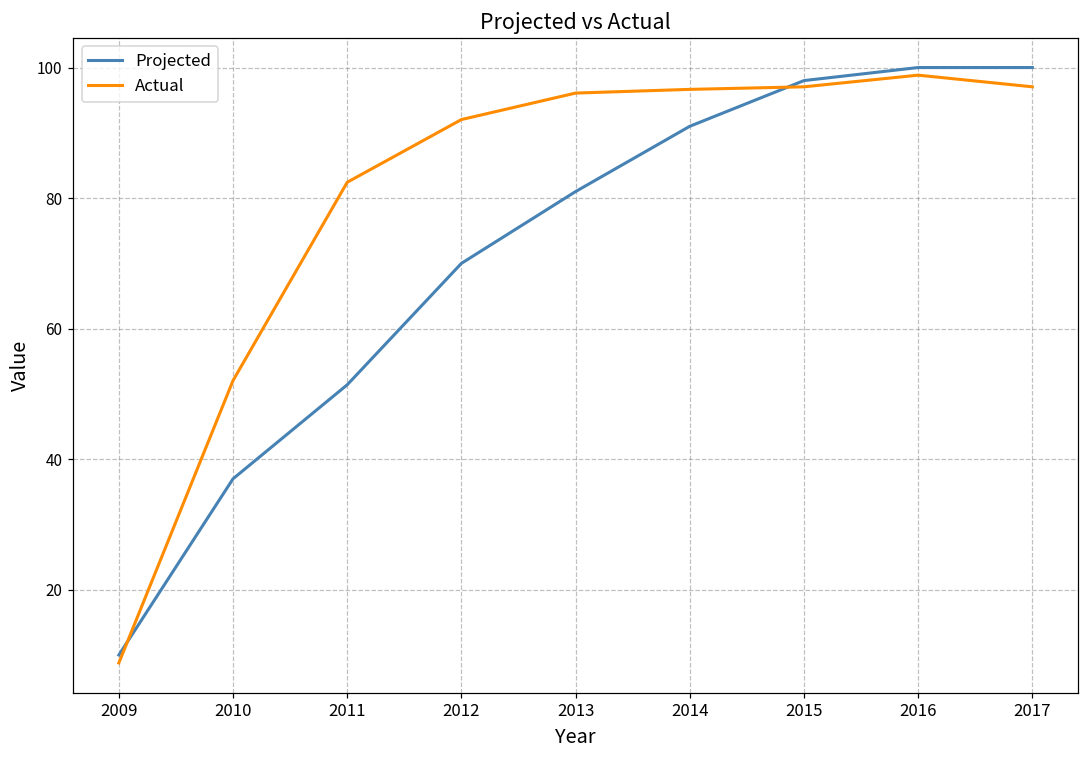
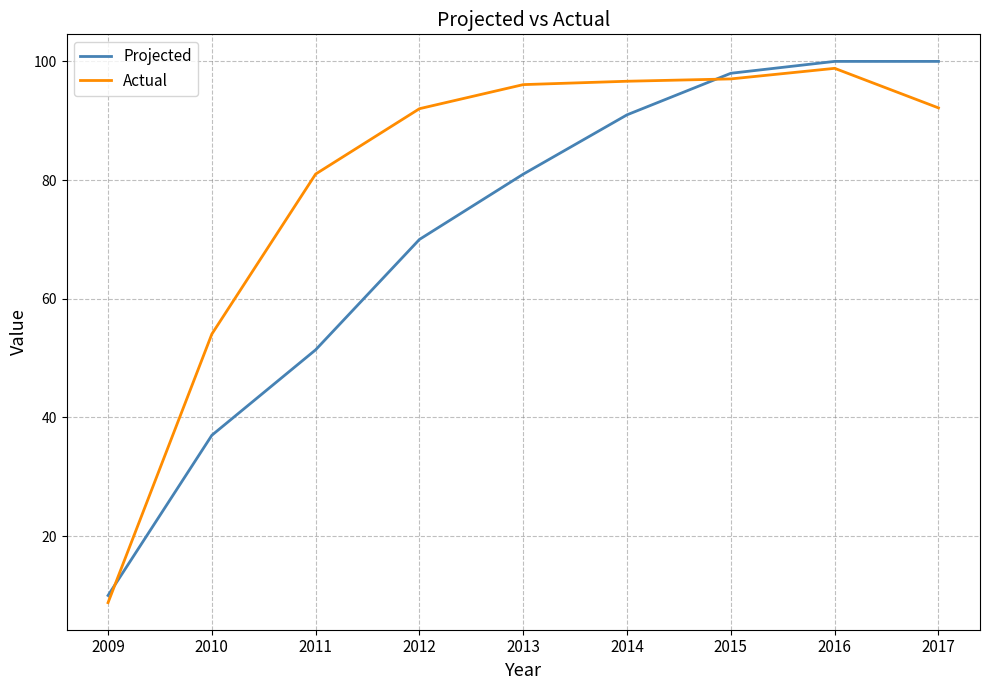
Actual, 2010: 52 -> 54
Actual, 2011: 82 -> 81
Actual, 2017: 97 -> 92
